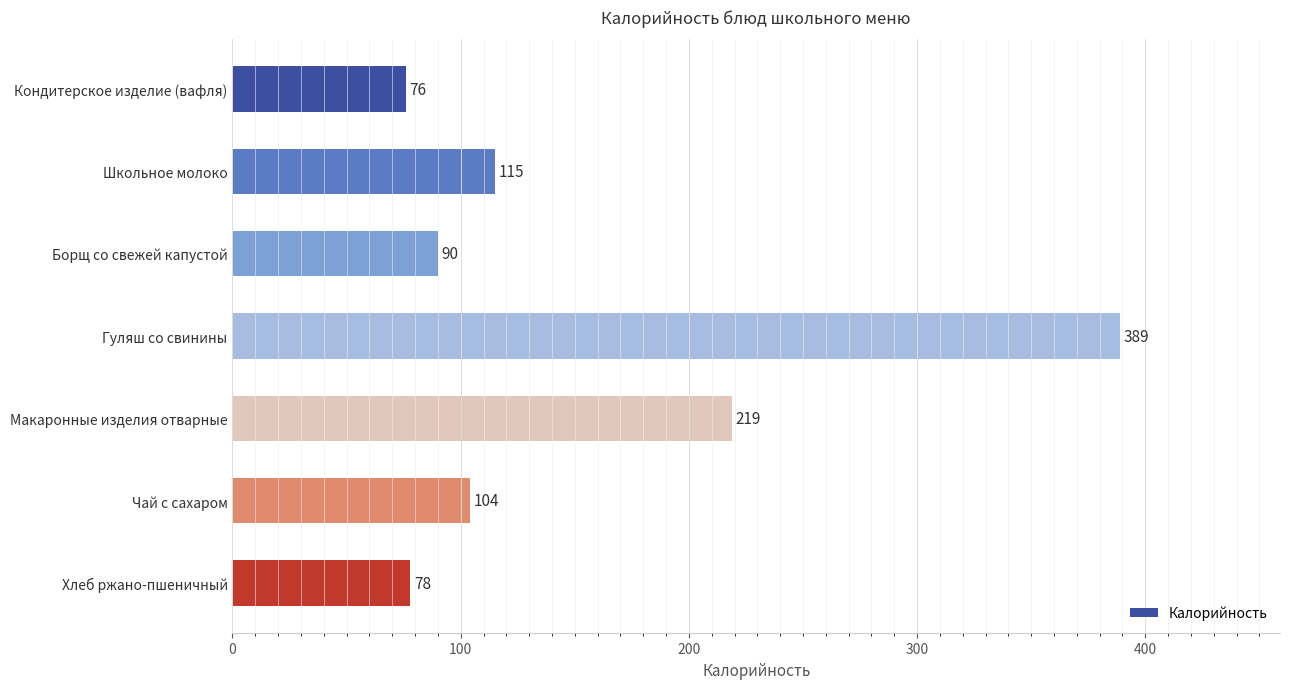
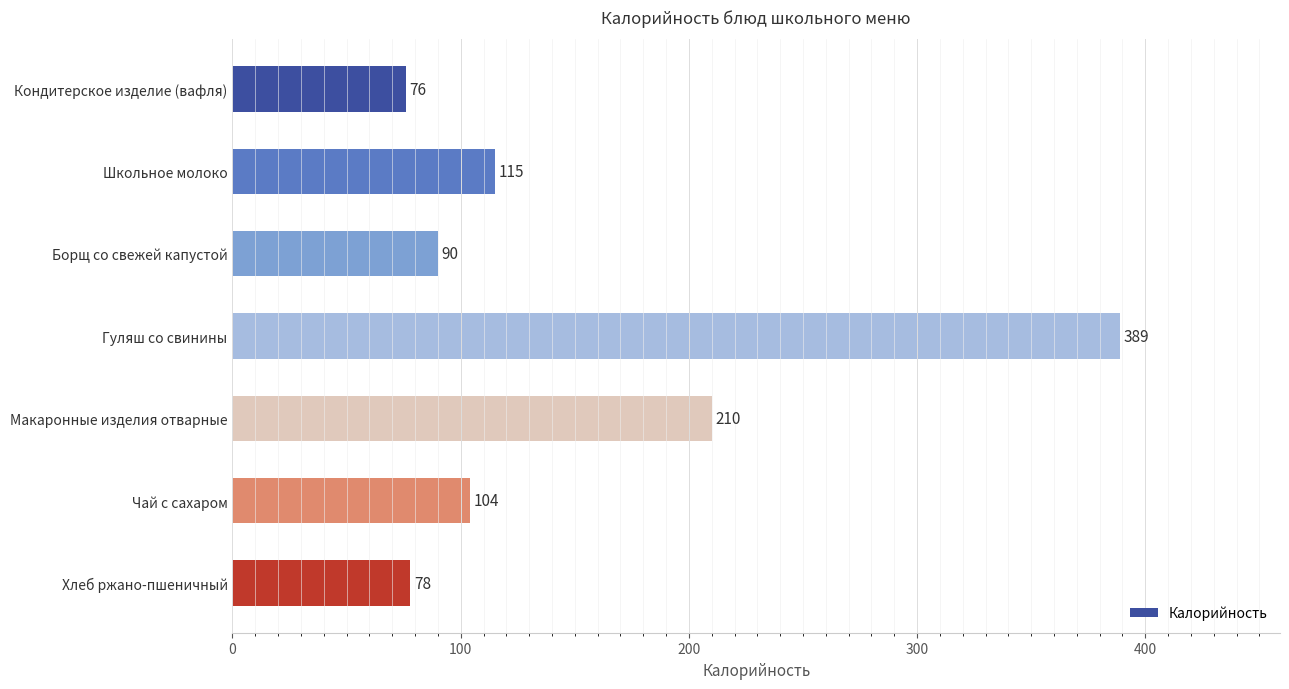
Макаронные изделия отварные: 219 -> 210
